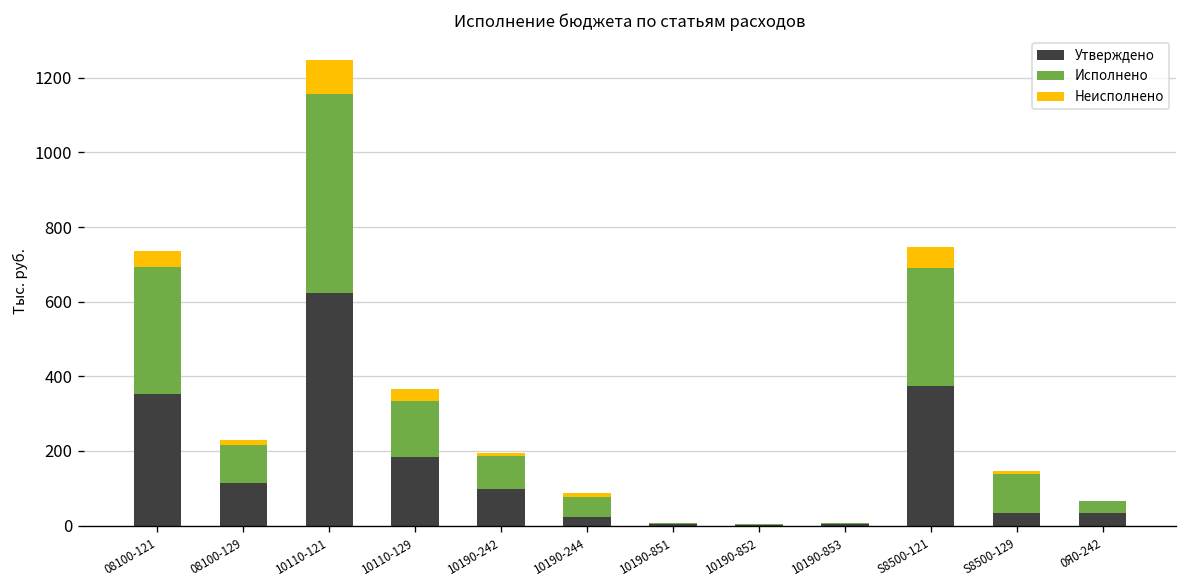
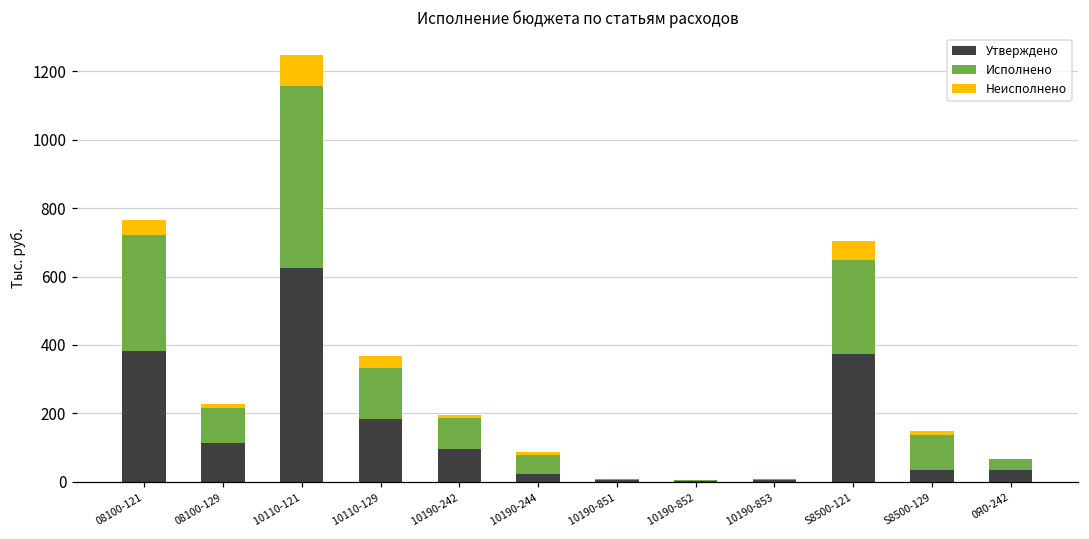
Утверждено, 08100-121: 350 -> 380
Исполнено, S8500-121: 320 -> 280
